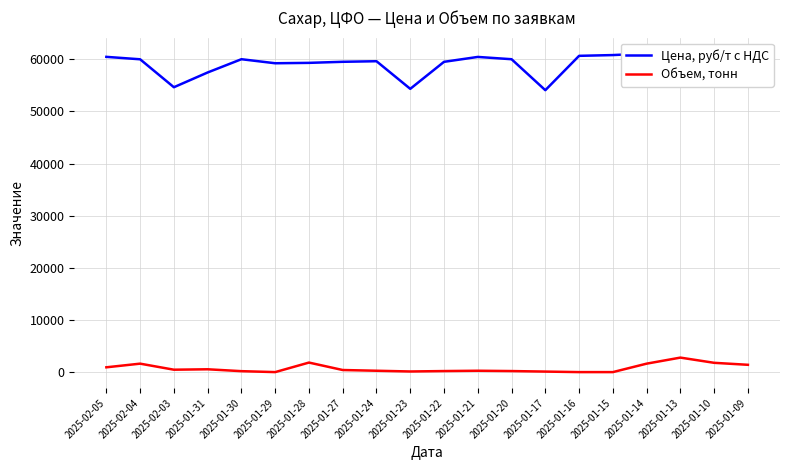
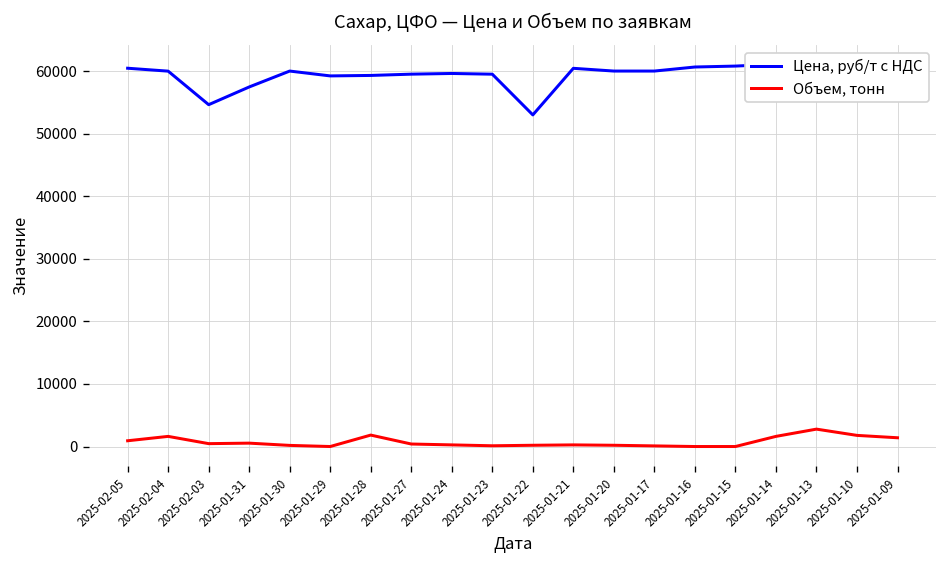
Цена, руб/т с НДС, 2025-01-23: 54000 -> 60000
Цена, руб/т с НДС, 2025-01-22: 60000 -> 53000
Цена, руб/т с НДС, 2025-01-17: 54000 -> 60000
